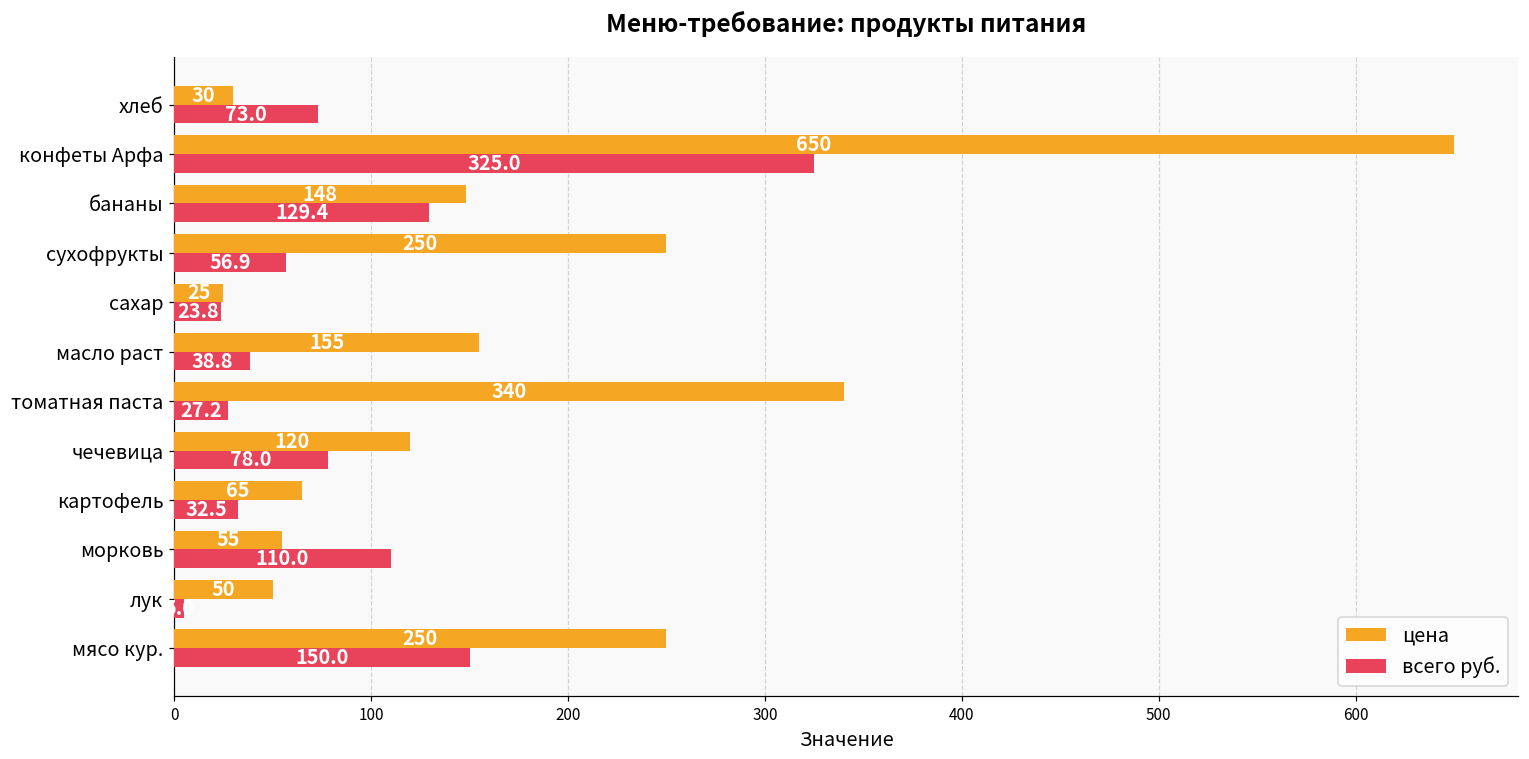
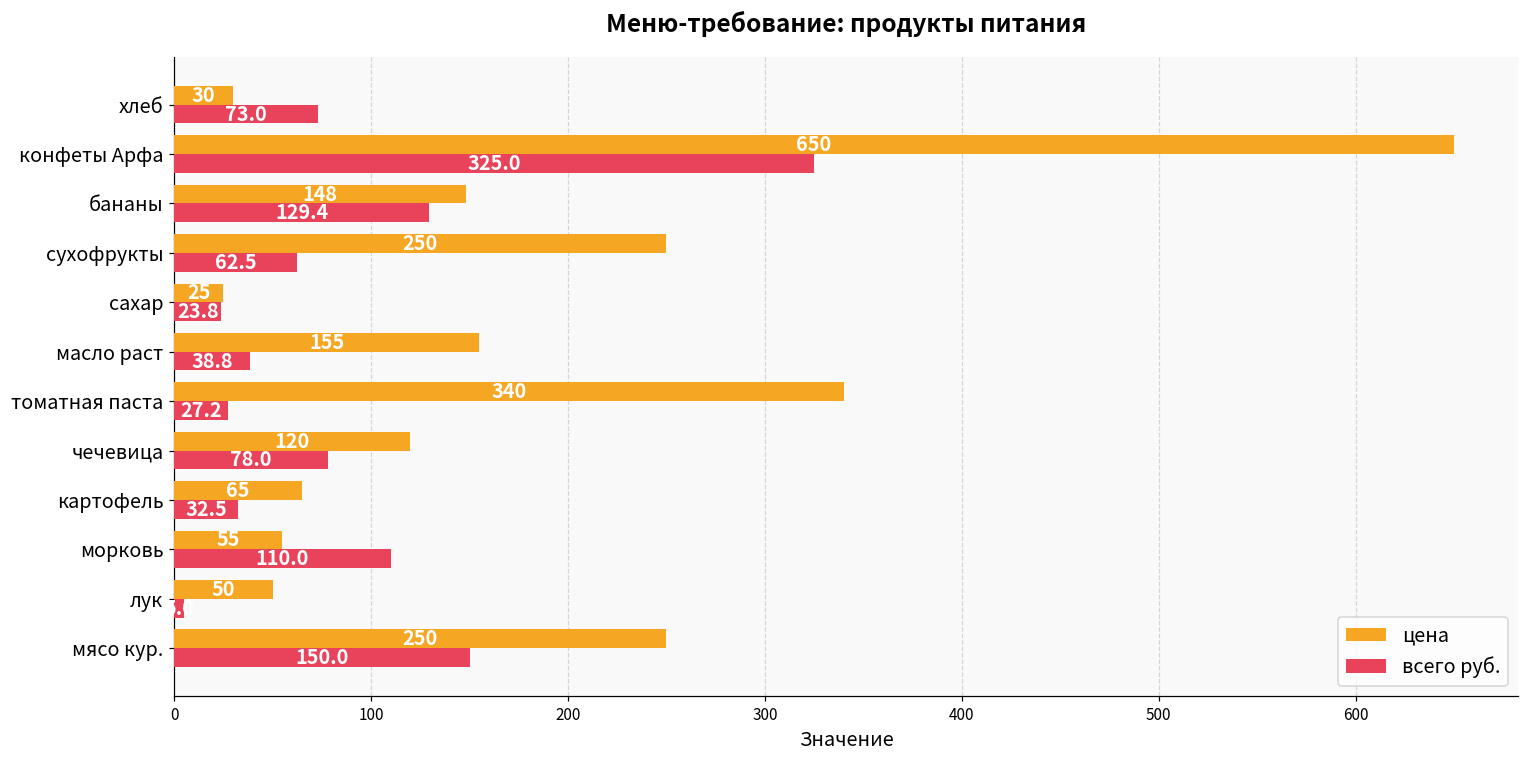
всего руб., сухофрукты: 56.9 -> 62.5
